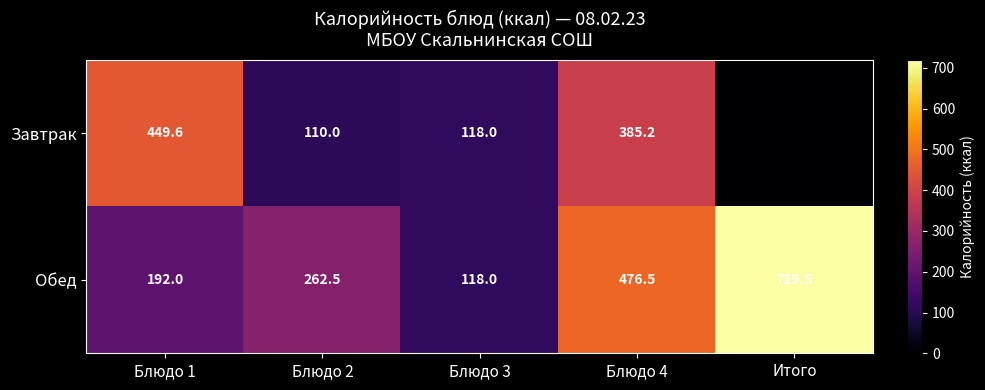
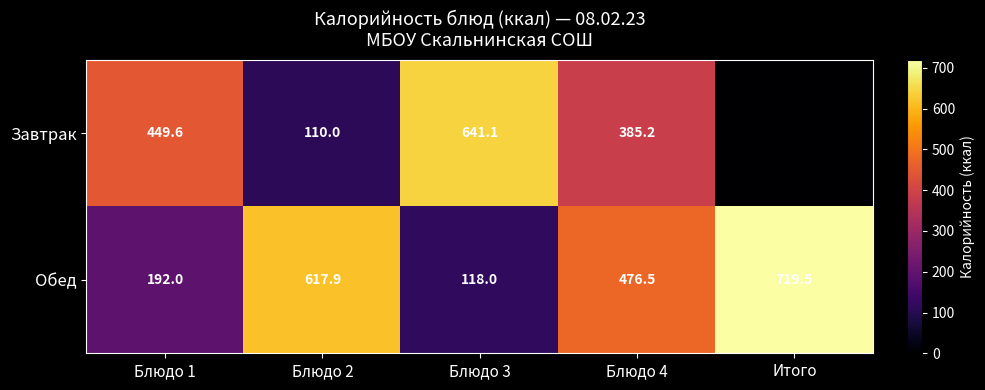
Завтрак, Блюдо 3: 118.0 -> 641.1
Обед, Блюдо 2: 262.5 -> 617.9
